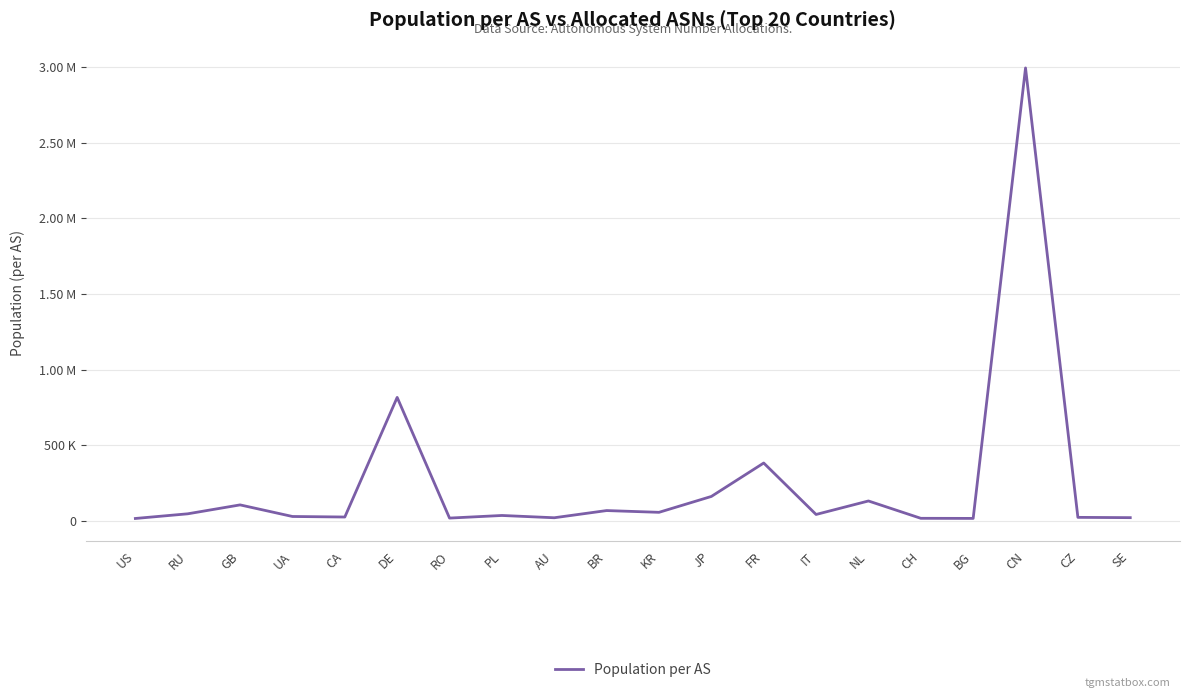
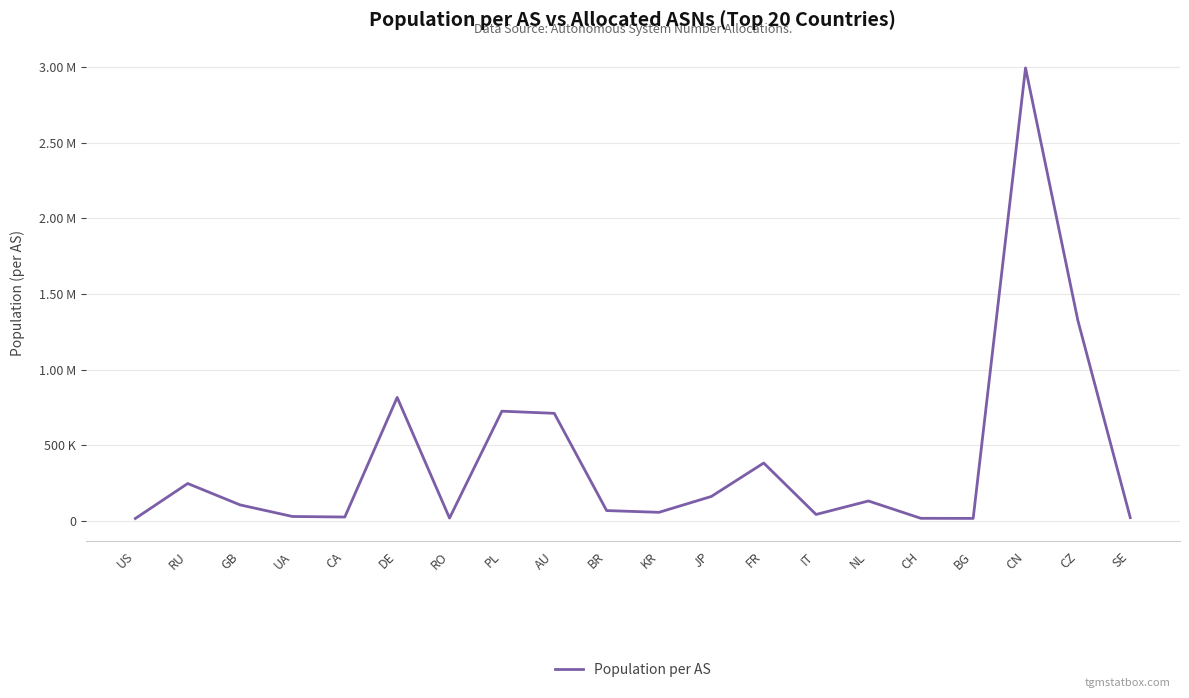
RU: 50000 -> 250000
PL: 40000 -> 720000
AU: 20000 -> 710000
CZ: 20000 -> 1320000
